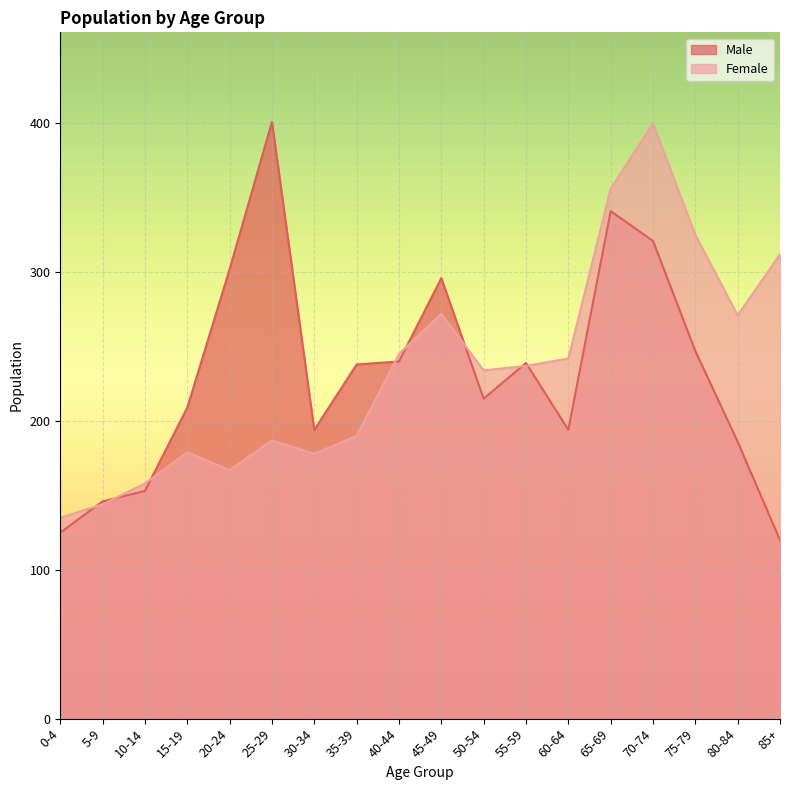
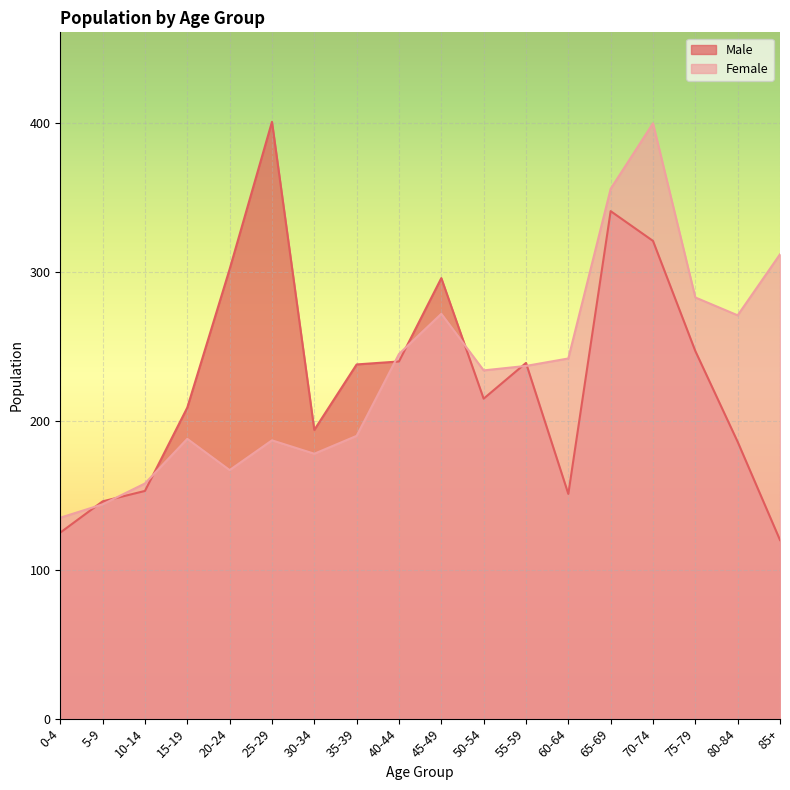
Female, 15-19: 179 -> 188
Male, 60-64: 194 -> 151
Female, 75-79: 325 -> 283
